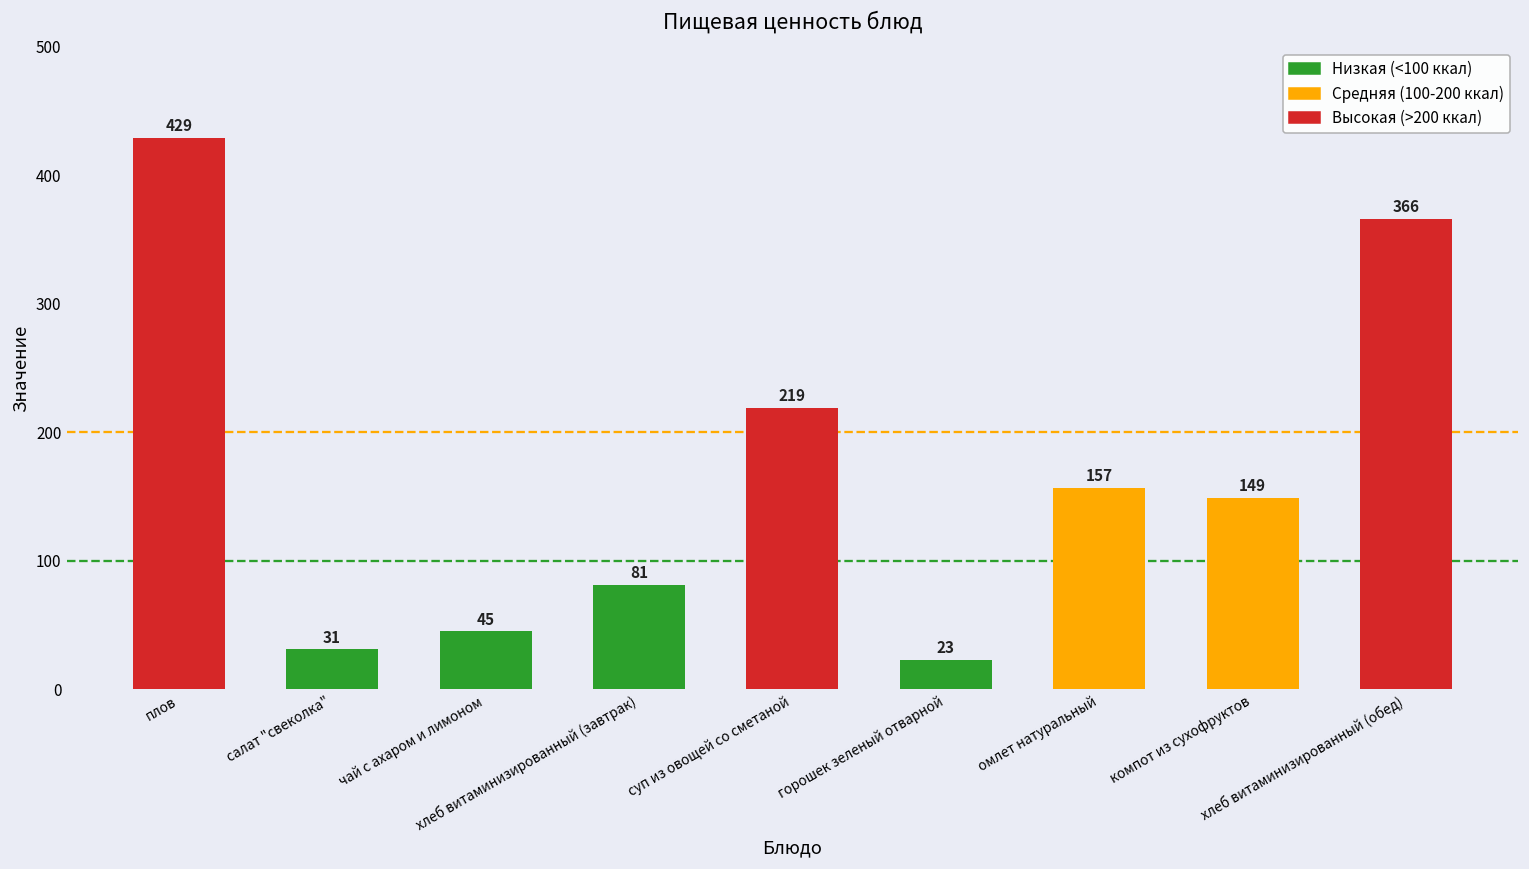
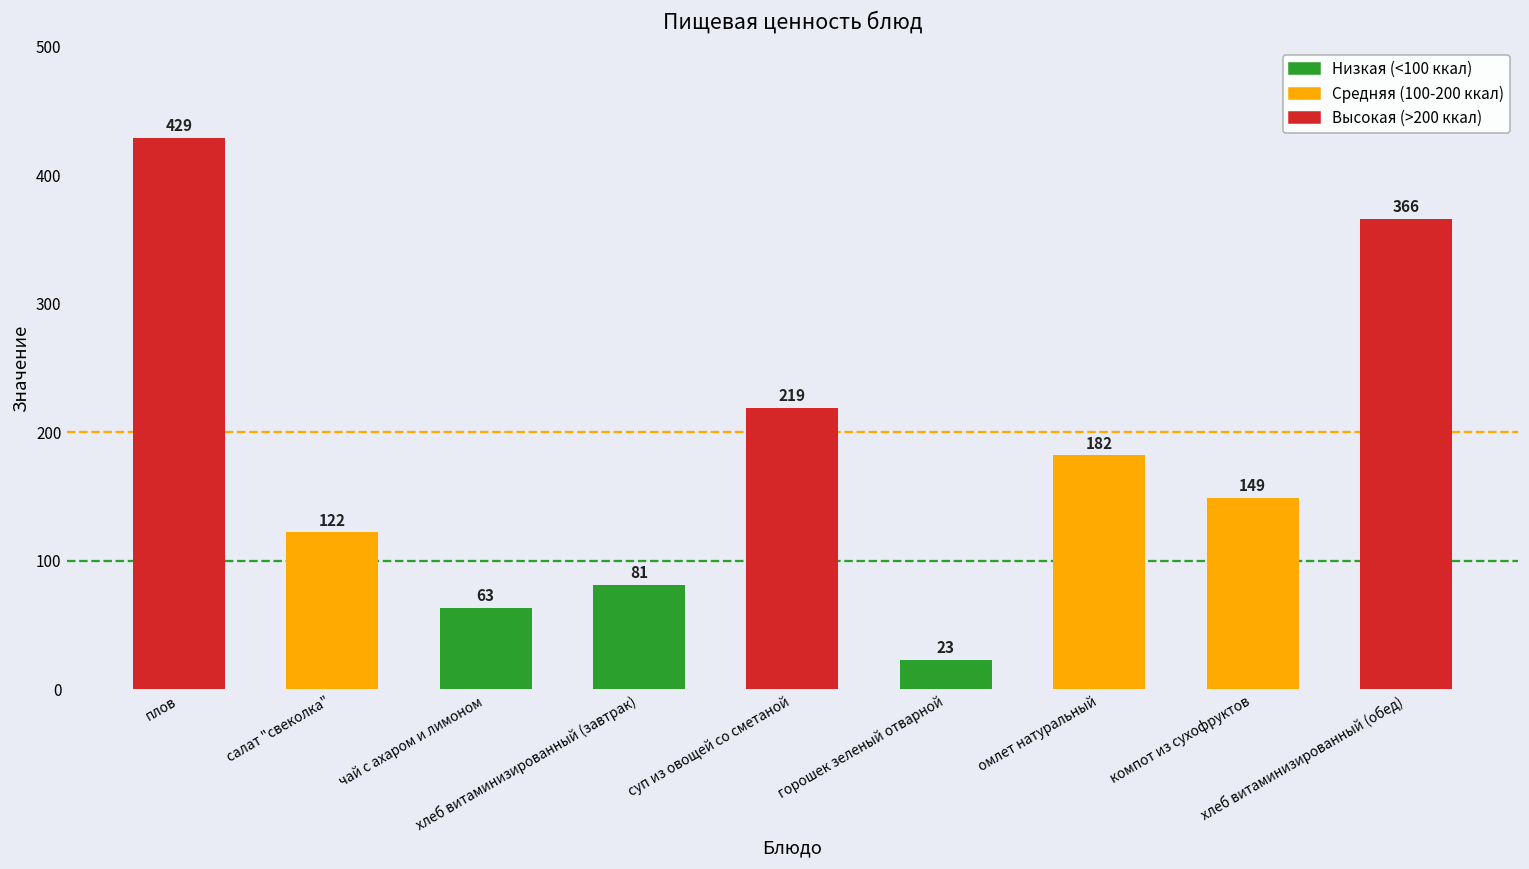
салат "свеколка": 31 -> 122
чай с ахаром и лимоном: 45 -> 63
омлет натуральный: 157 -> 182
